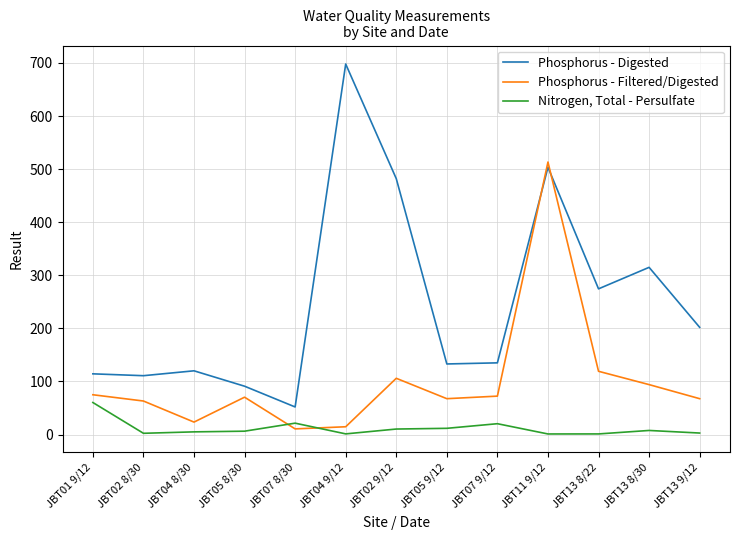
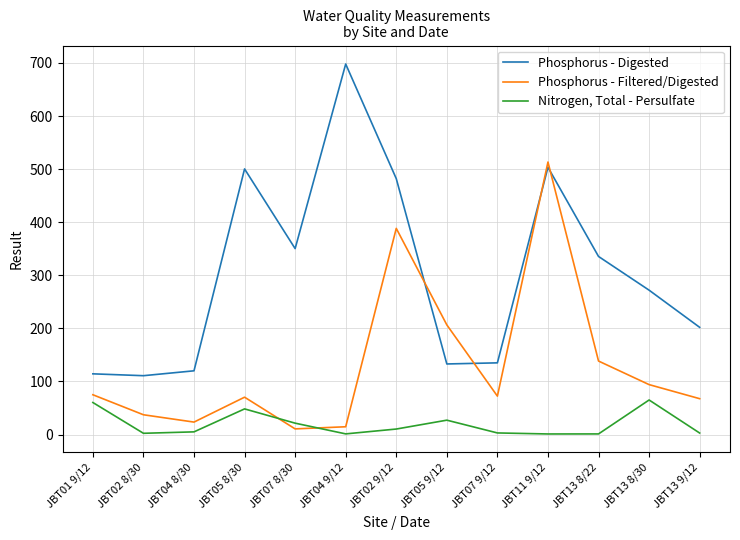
Phosphorus - Filtered/Digested, JBT02 8/30: 60 -> 40
Phosphorus - Digested, JBT05 8/30: 90 -> 500
Nitrogen, Total - Persulfate, JBT05 8/30: 10 -> 50
Phosphorus - Digested, JBT07 8/30: 50 -> 350
Phosphorus - Filtered/Digested, JBT02 9/12: 110 -> 390
Phosphorus - Filtered/Digested, JBT05 9/12: 70 -> 210
Nitrogen, Total - Persulfate, JBT05 9/12: 10 -> 30
Nitrogen, Total - Persulfate, JBT07 9/12: 20 -> 0
Phosphorus - Digested, JBT13 8/22: 270 -> 340
Phosphorus - Filtered/Digested, JBT13 8/22: 120 -> 140
Phosphorus - Digested, JBT13 8/30: 320 -> 270
Nitrogen, Total - Persulfate, JBT13 8/30: 10 -> 70
